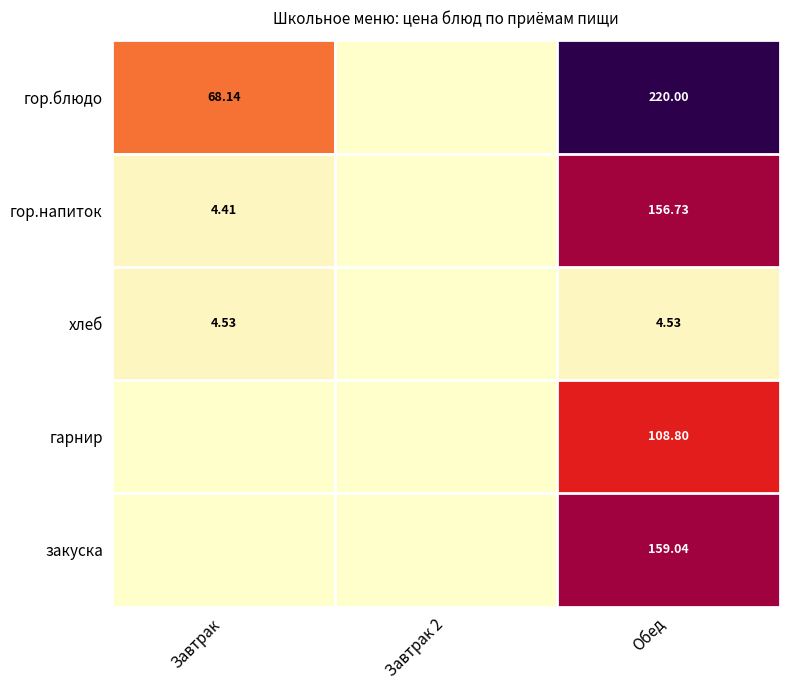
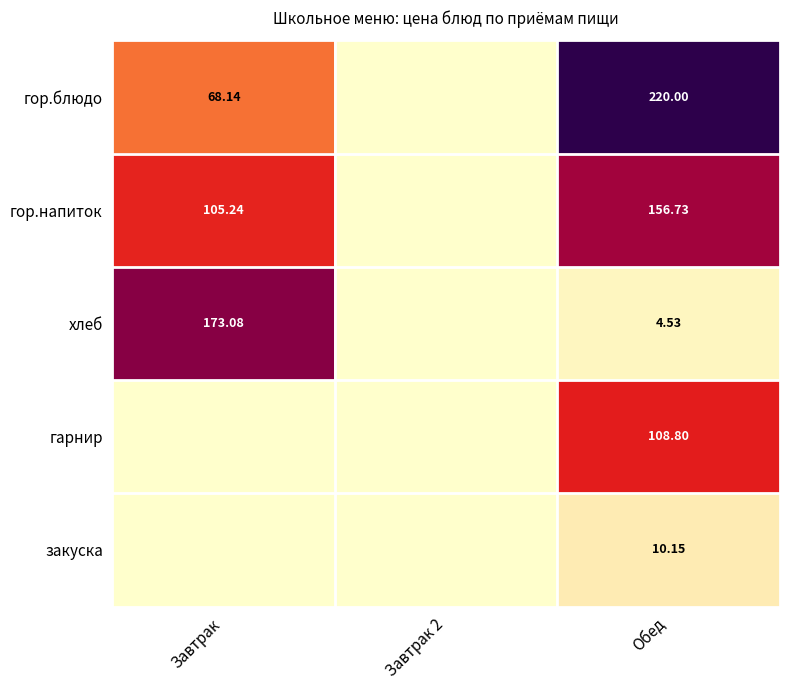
гор.напиток, Завтрак: 4.41 -> 105.24
хлеб, Завтрак: 4.53 -> 173.08
закуска, Обед: 159.04 -> 10.15
